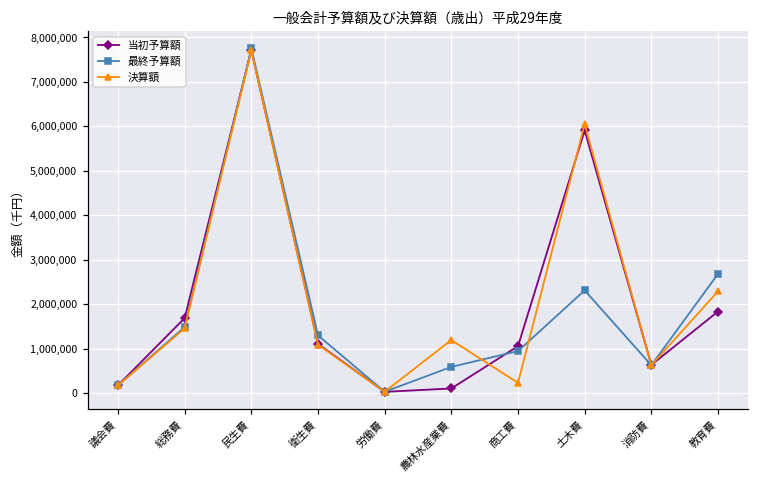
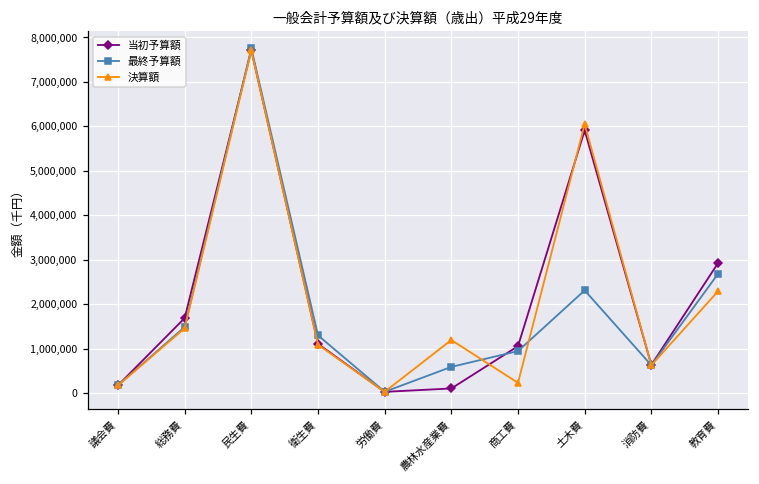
当初予算額, 教育費: 1,800,000 -> 2,900,000
